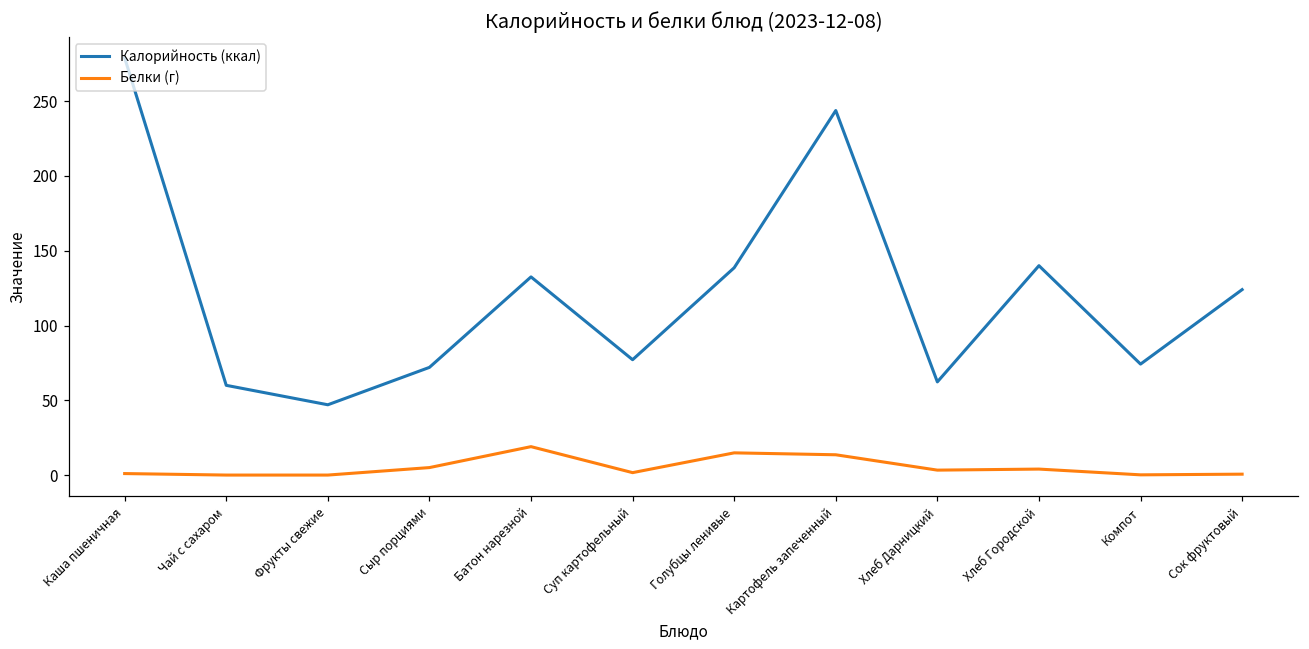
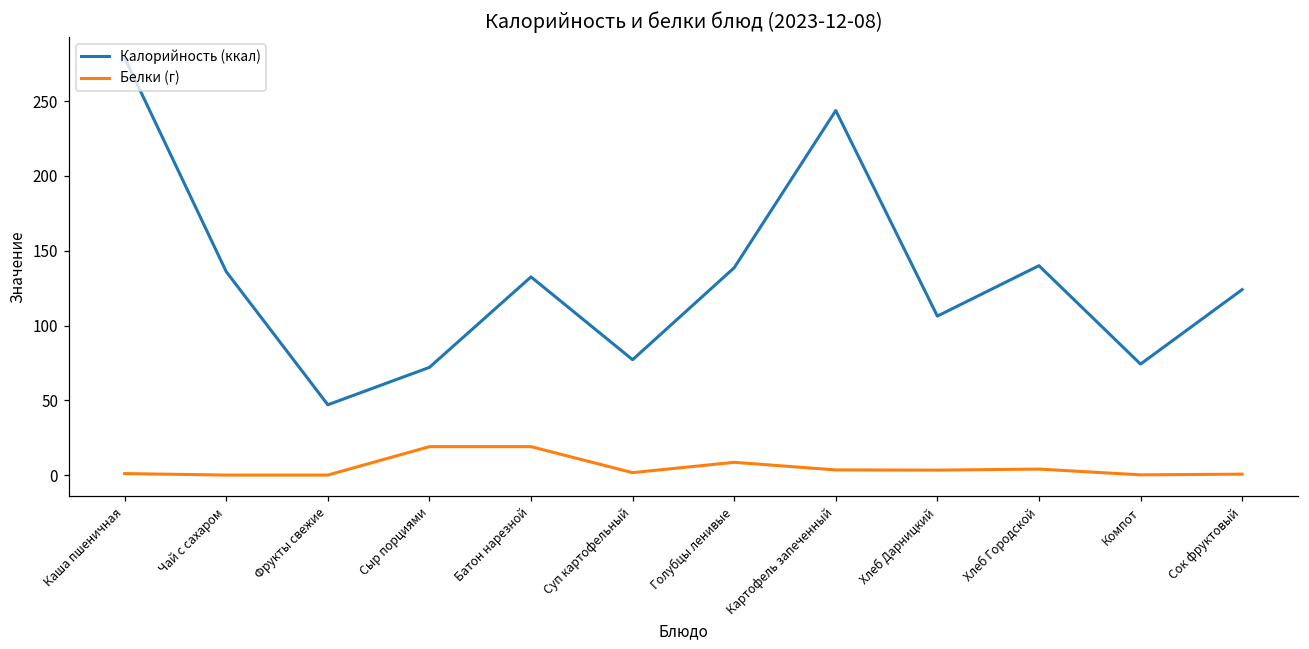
Калорийность (ккал), Чай с сахаром: 60 -> 136
Белки (г), Сыр порциями: 5 -> 19
Белки (г), Голубцы ленивые: 15 -> 9
Белки (г), Картофель запеченный: 14 -> 3
Калорийность (ккал), Хлеб Дарницкий: 62 -> 106
